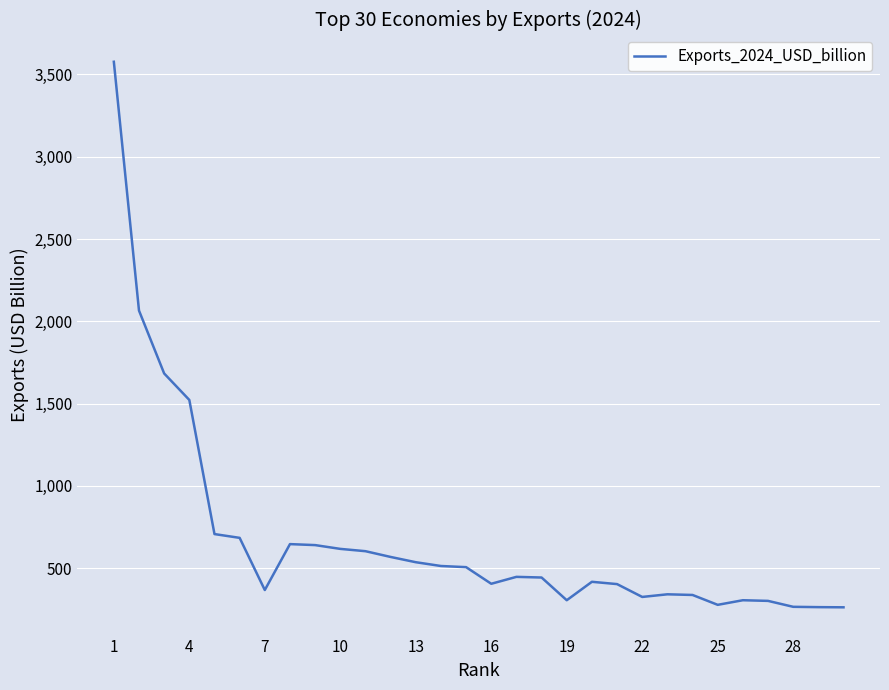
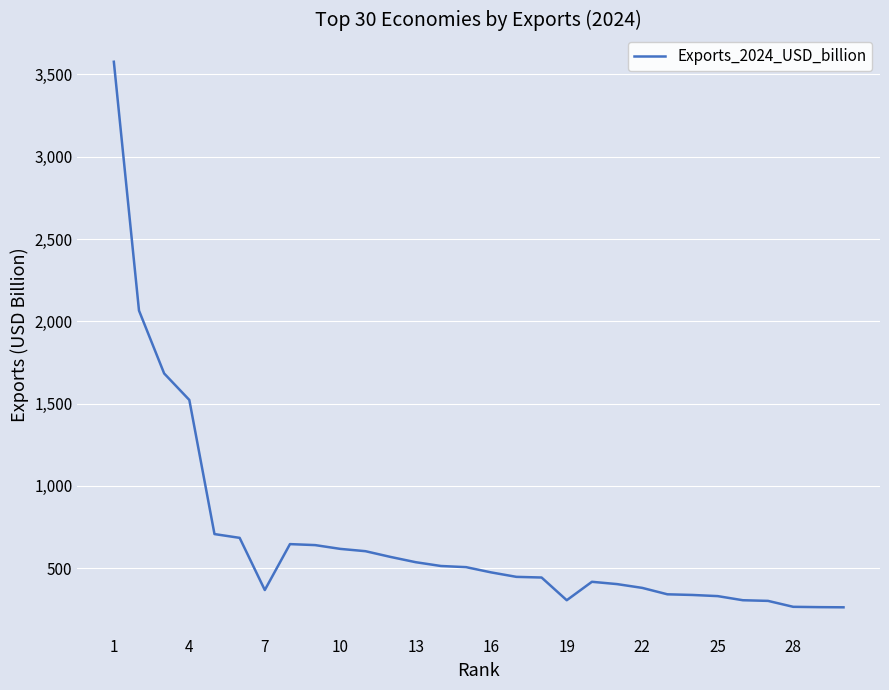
16: 410 -> 470
22: 330 -> 380
25: 280 -> 330
